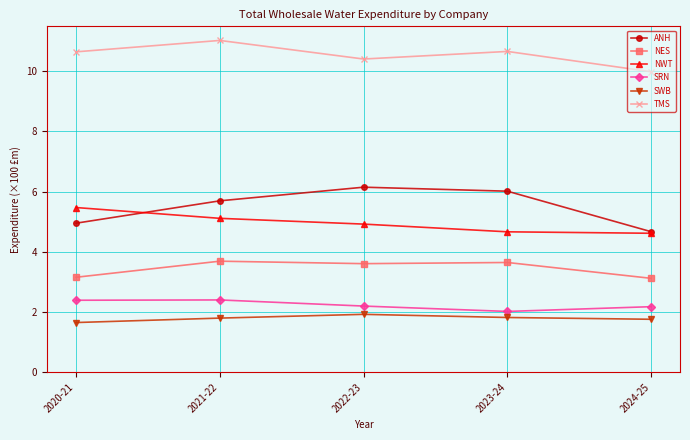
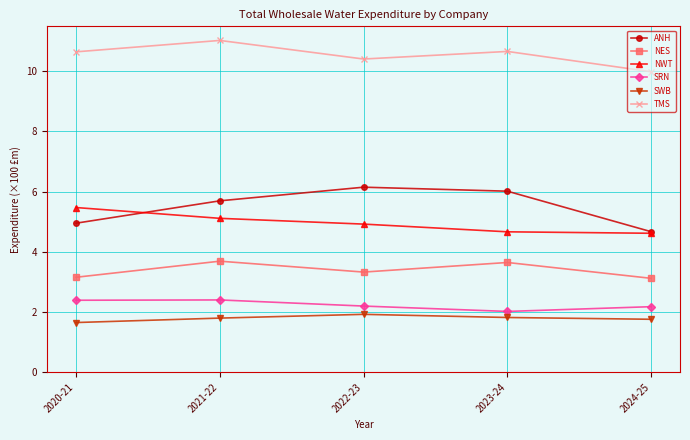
NES, 2022-23: 3.6 -> 3.3
